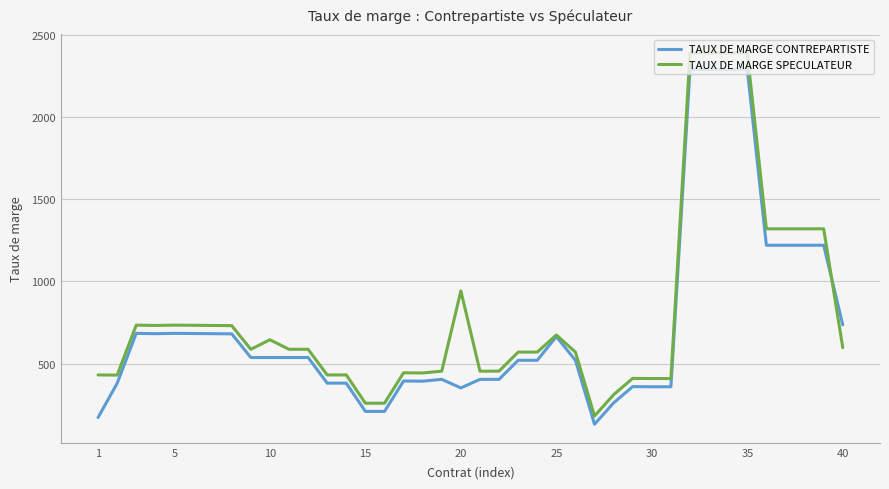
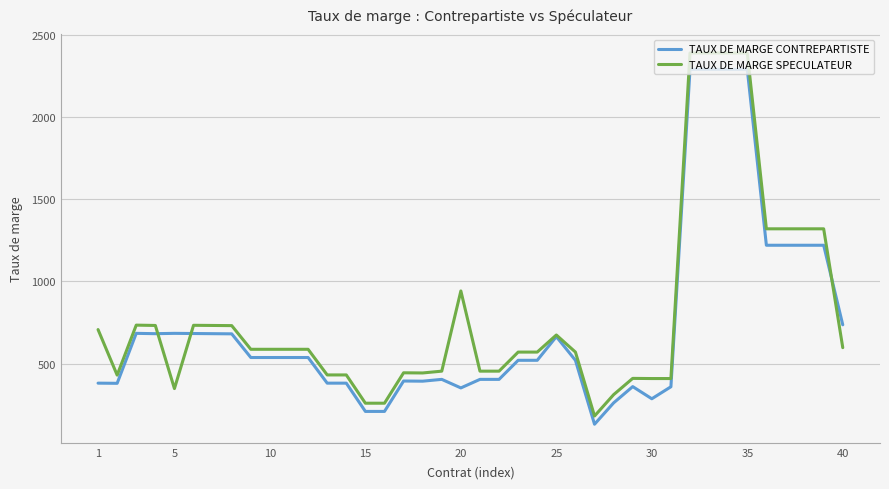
TAUX DE MARGE CONTREPARTISTE, 1: 170 -> 380
TAUX DE MARGE SPECULATEUR, 1: 430 -> 710
TAUX DE MARGE SPECULATEUR, 5: 730 -> 350
TAUX DE MARGE SPECULATEUR, 10: 650 -> 590
TAUX DE MARGE CONTREPARTISTE, 30: 360 -> 290
